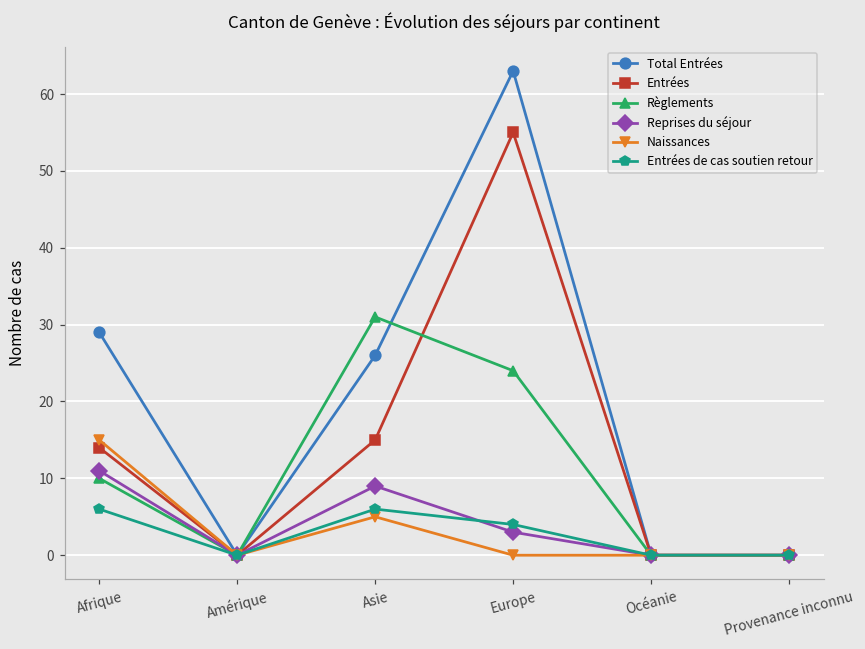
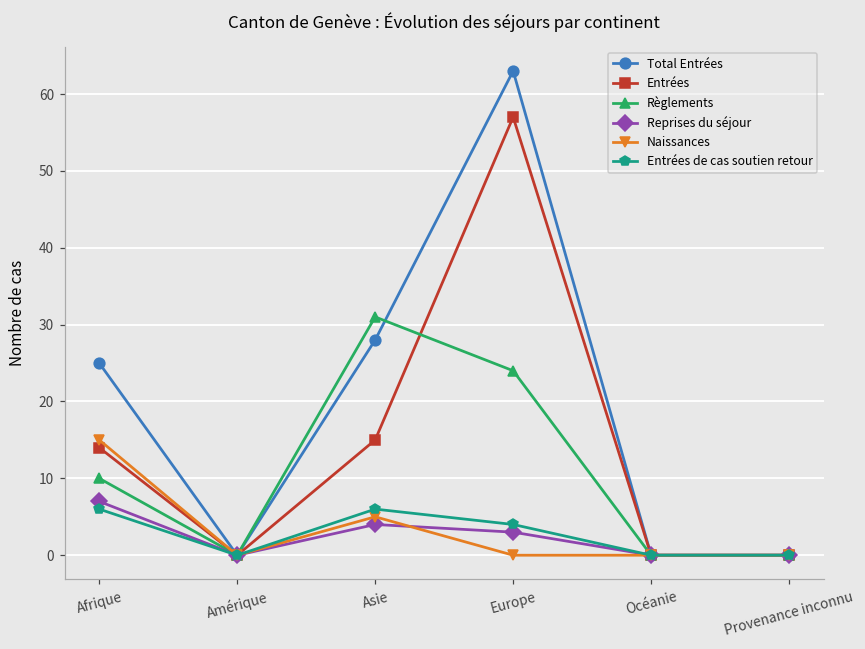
Total Entrées, Afrique: 29 -> 25
Reprises du séjour, Afrique: 11 -> 7
Total Entrées, Asie: 26 -> 28
Reprises du séjour, Asie: 9 -> 4
Entrées, Europe: 55 -> 57
